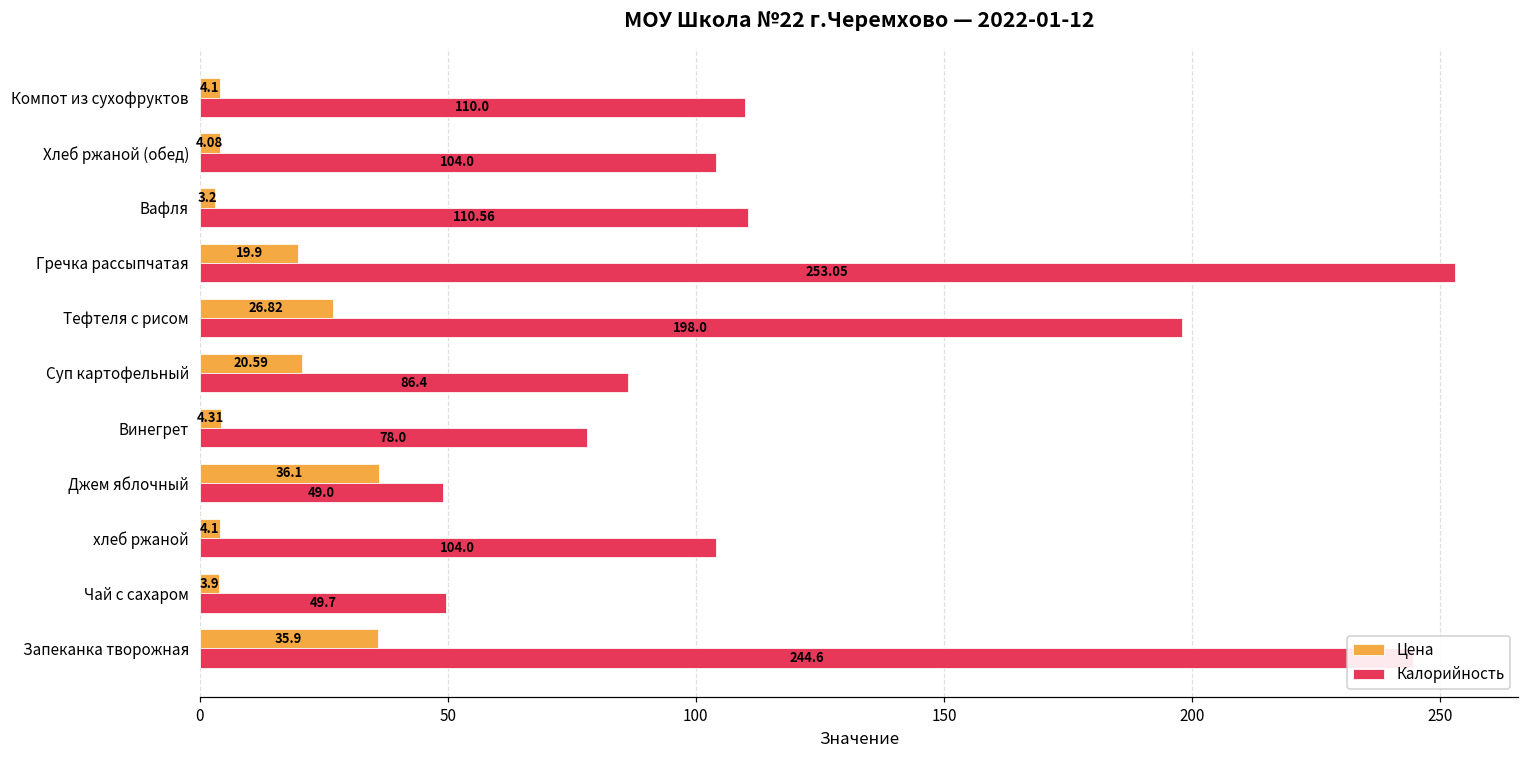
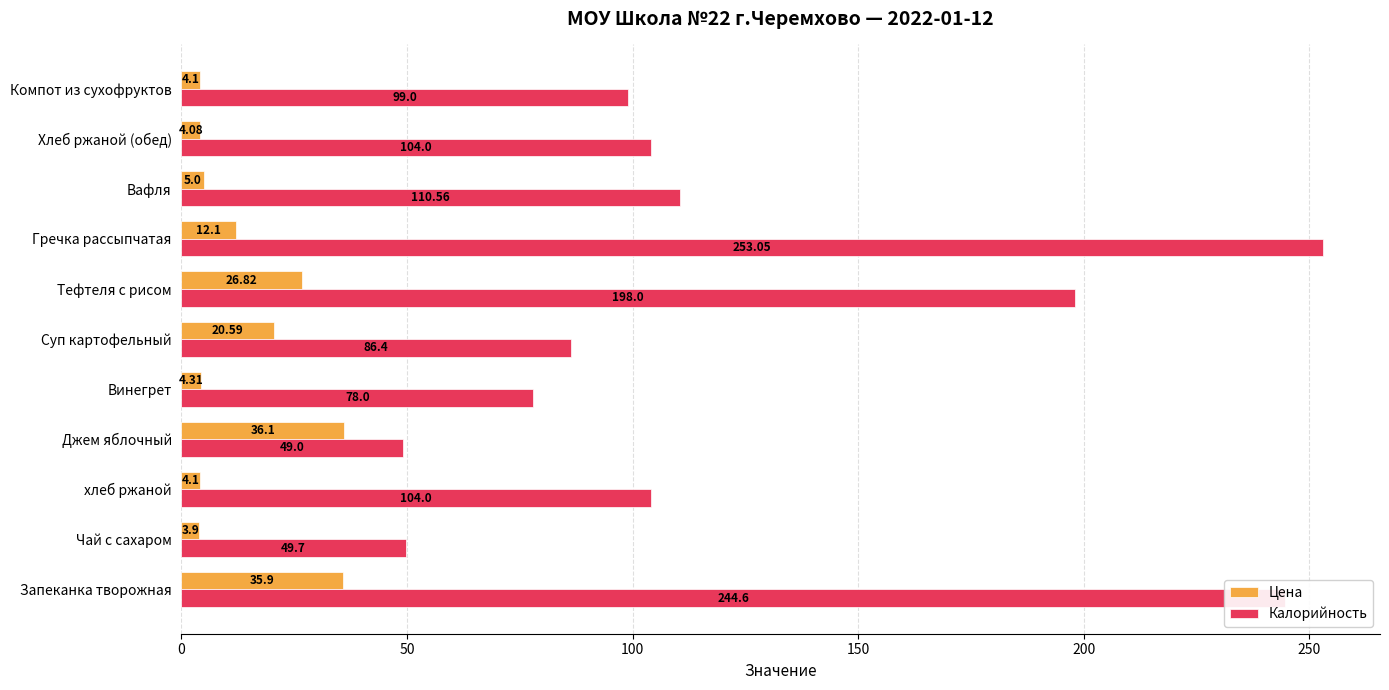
Калорийность, Компот из сухофруктов: 110.0 -> 99.0
Цена, Вафля: 3.2 -> 5.0
Цена, Гречка рассыпчатая: 19.9 -> 12.1
